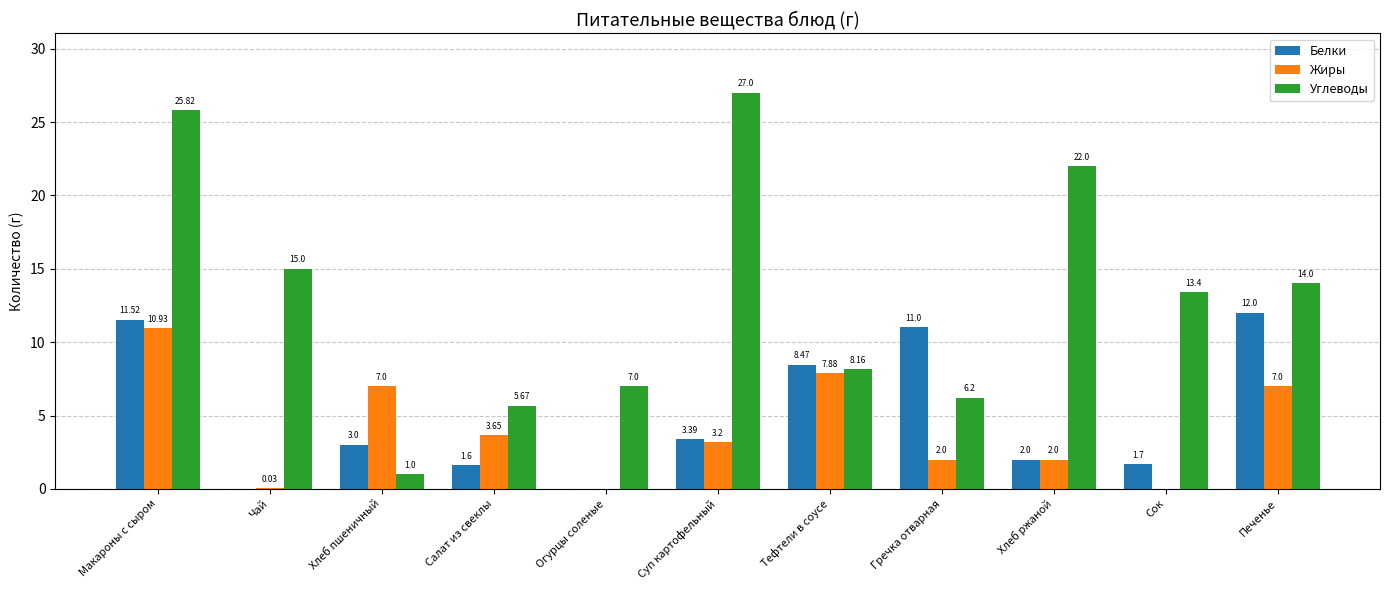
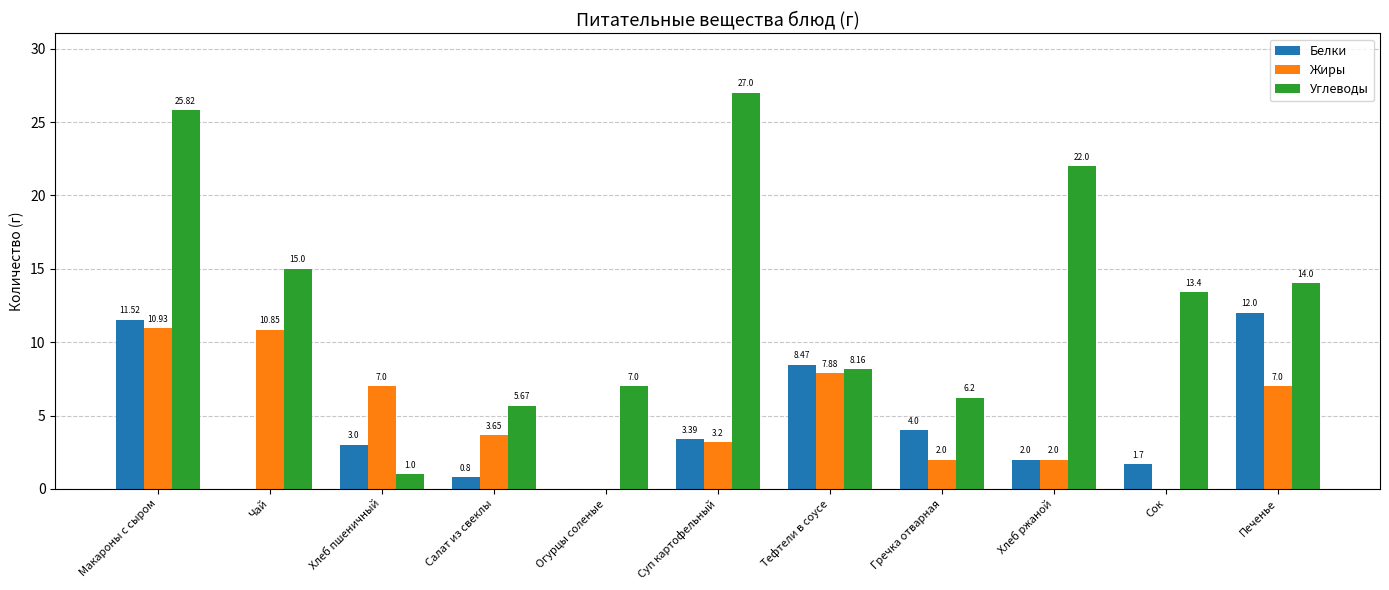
Жиры, Чай: 0.03 -> 10.85
Белки, Салат из свеклы: 1.6 -> 0.8
Белки, Гречка отварная: 11.0 -> 4.0
